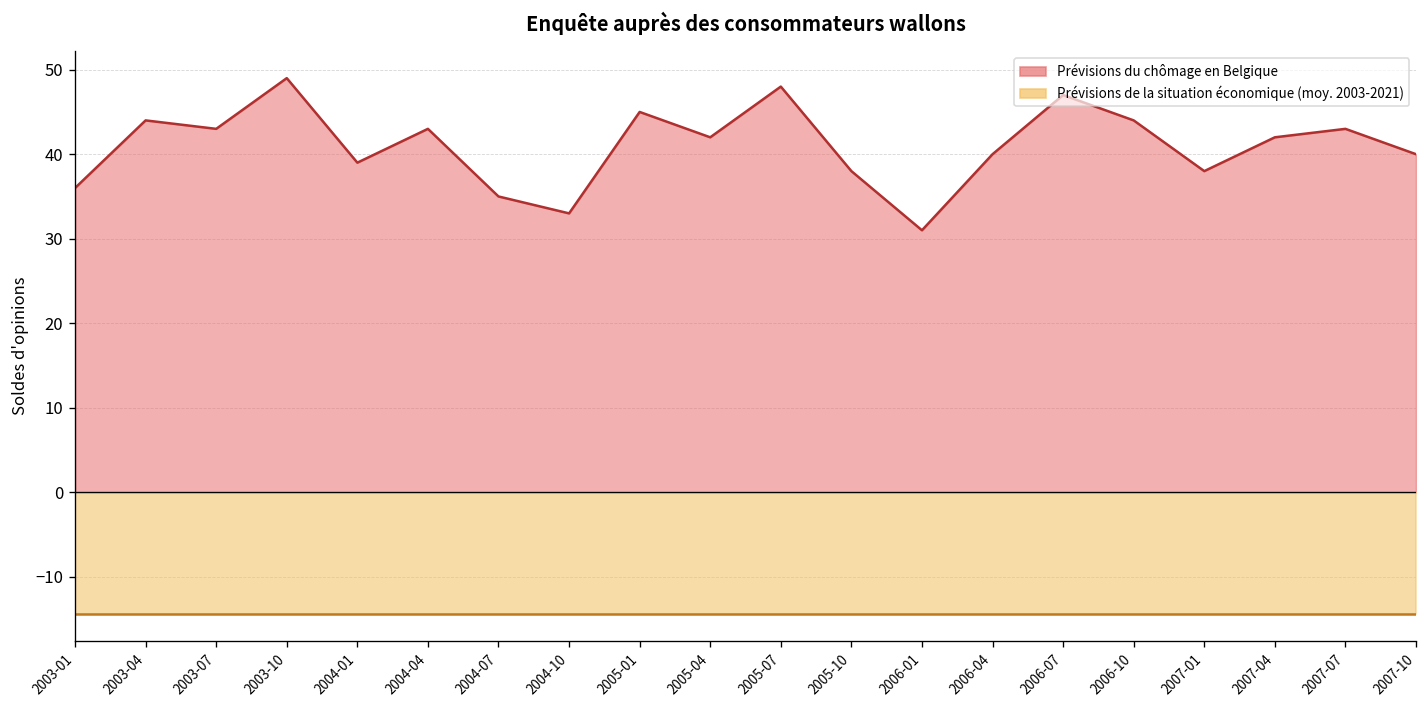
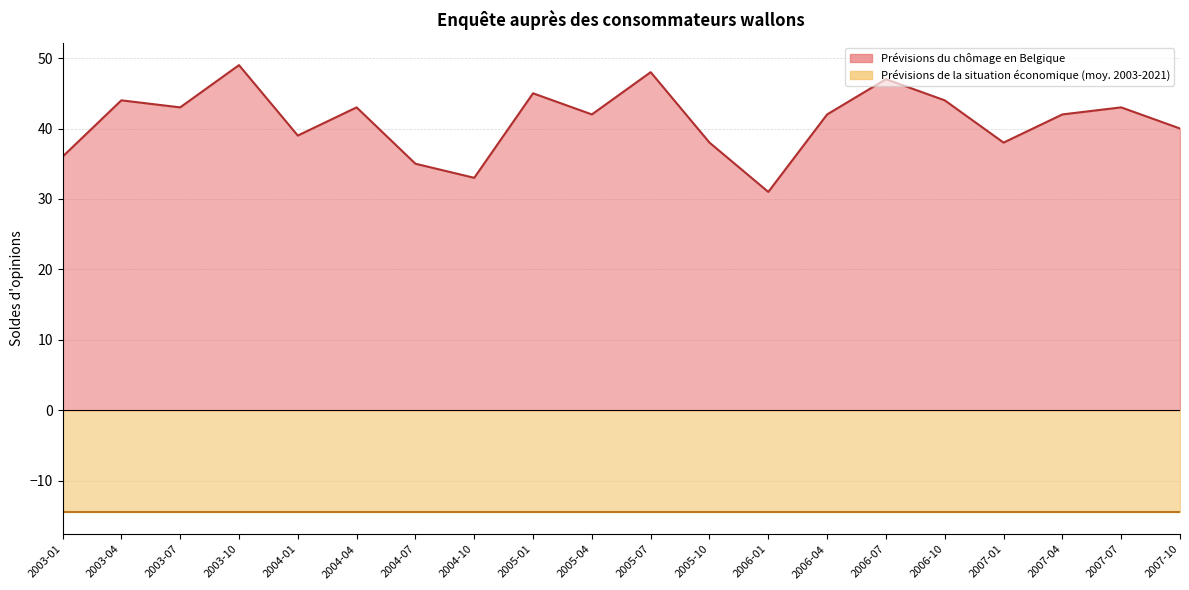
Prévisions du chômage en Belgique, 2006-04: 40 -> 42
